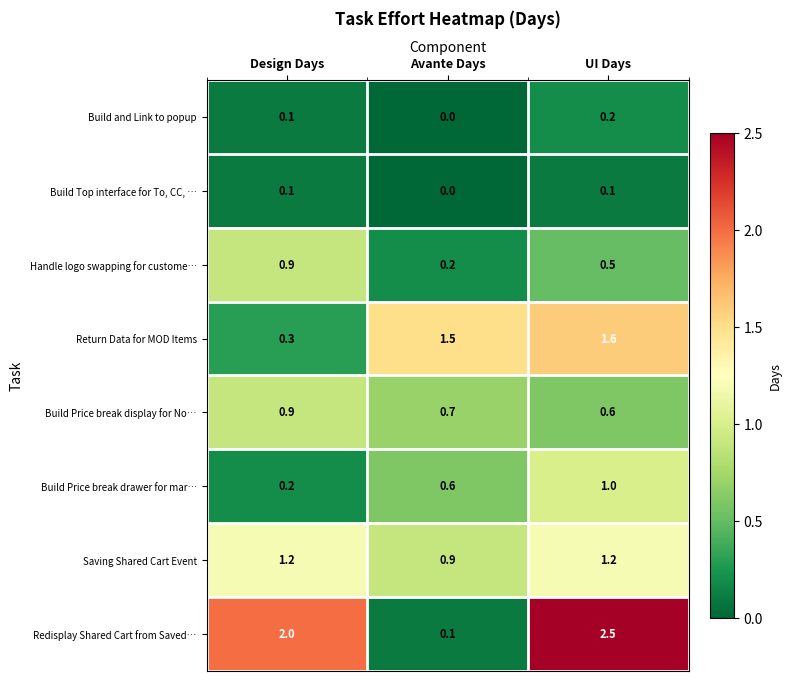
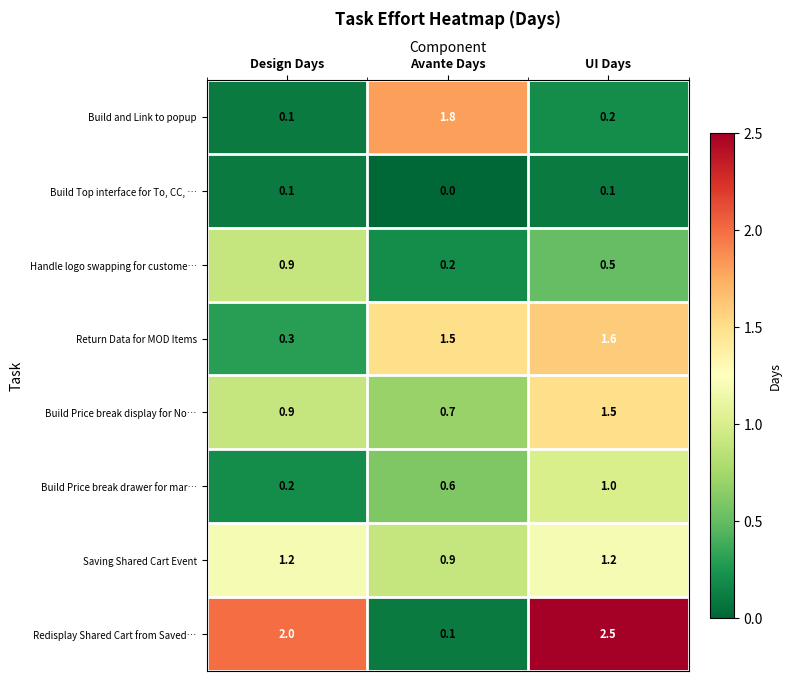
Build and Link to popup, Avante Days: 0.0 -> 1.8
Build Price break display for No…, UI Days: 0.6 -> 1.5
